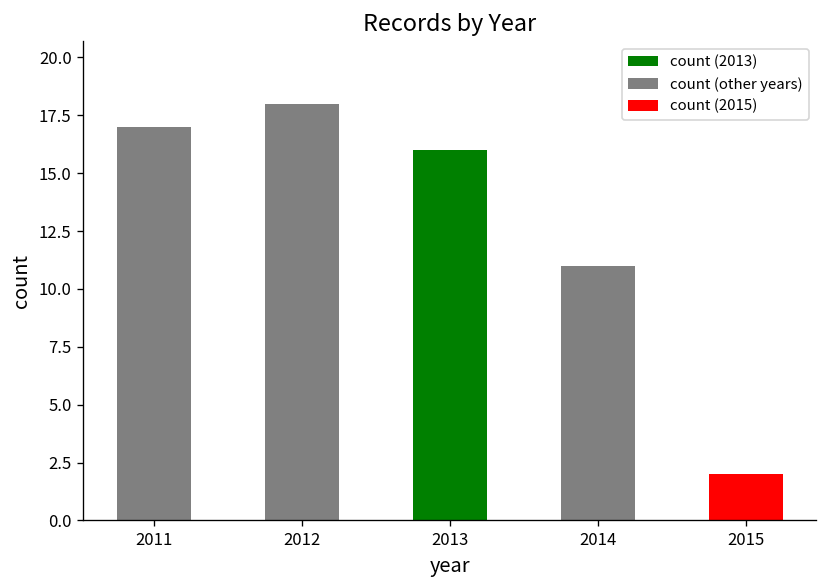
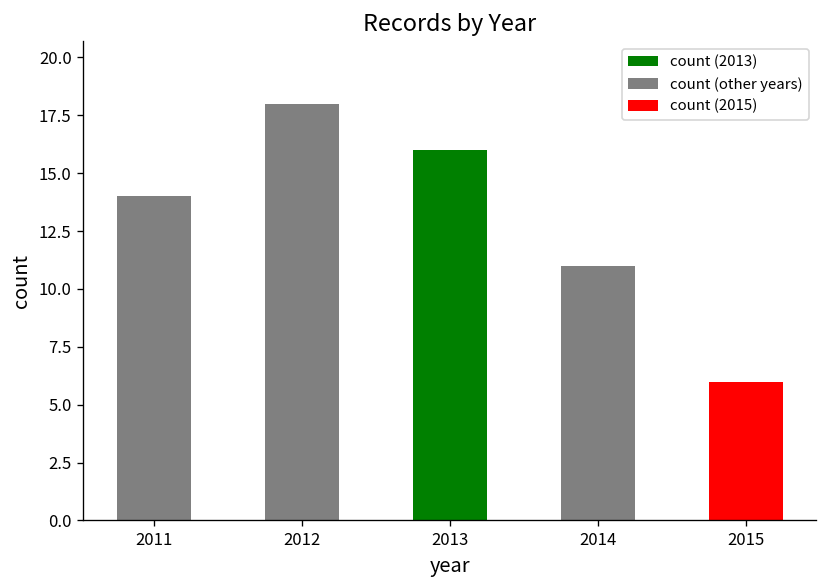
2011: 17 -> 14
2015: 2 -> 6
